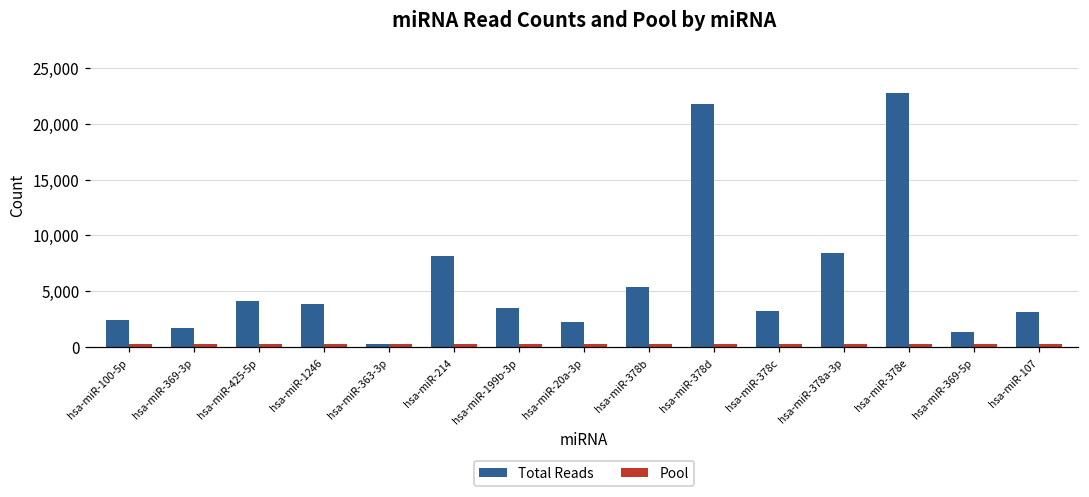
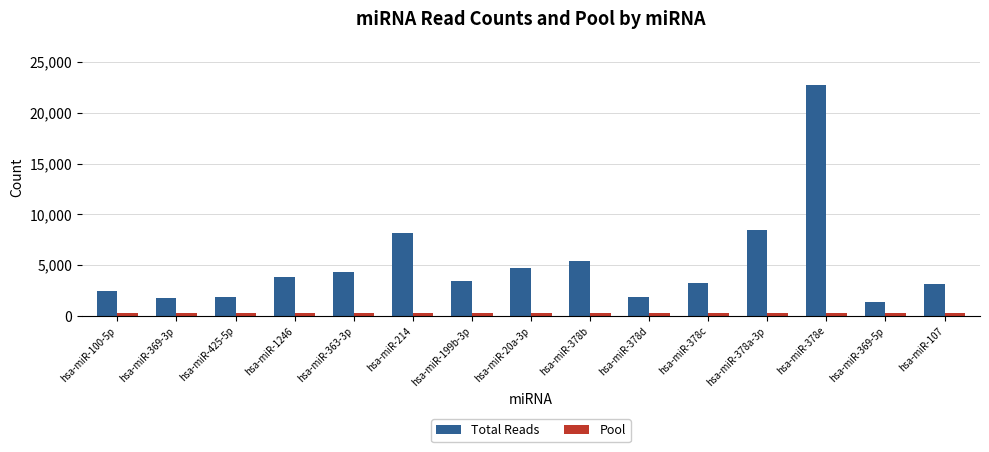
Total Reads, hsa-miR-425-5p: 4,100 -> 1,900
Total Reads, hsa-miR-363-3p: 200 -> 4,300
Total Reads, hsa-miR-20a-3p: 2,300 -> 4,700
Total Reads, hsa-miR-378d: 21,800 -> 1,900
